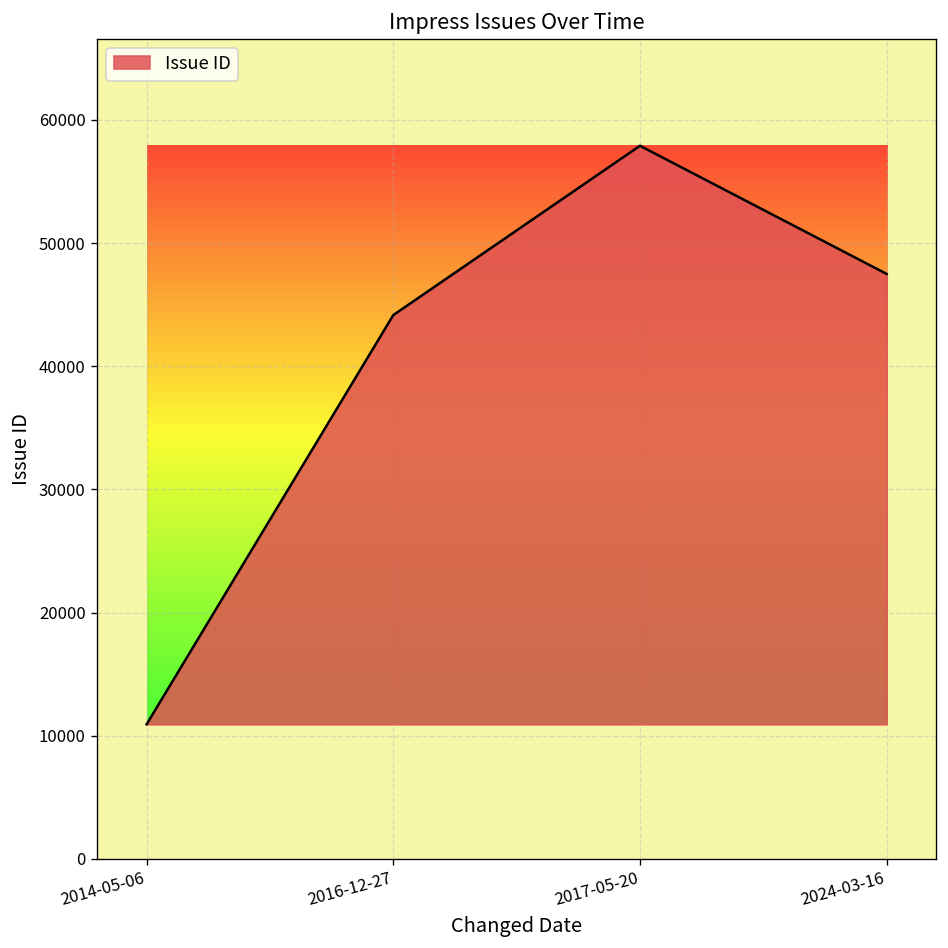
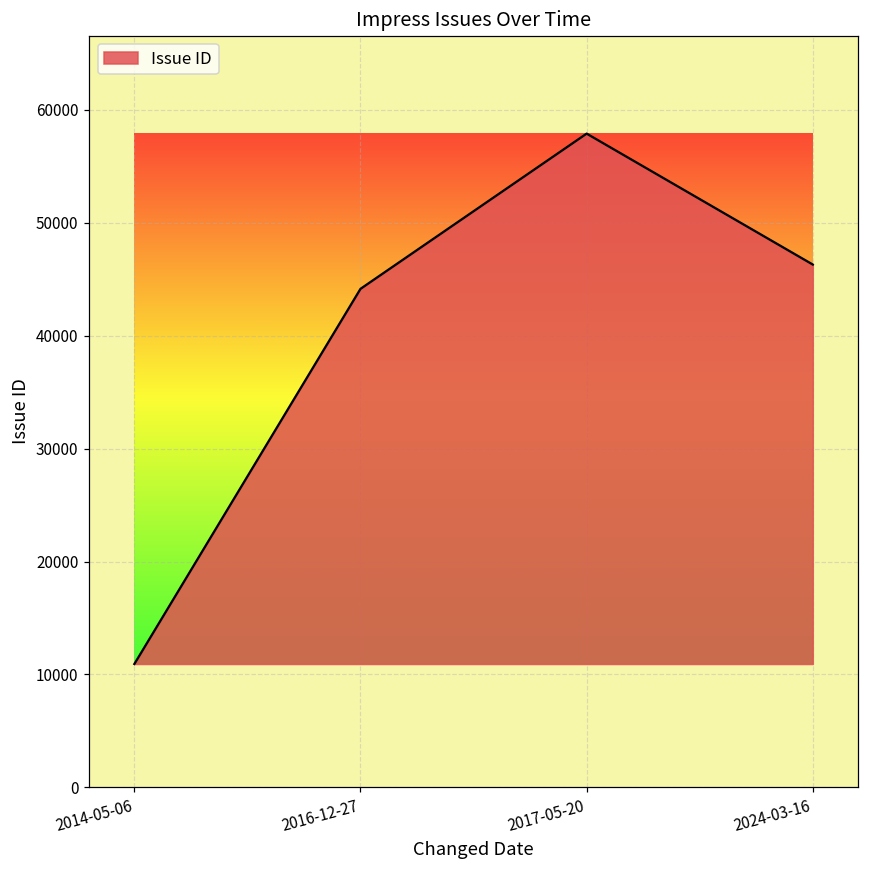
2024-03-16: 47500 -> 46300
